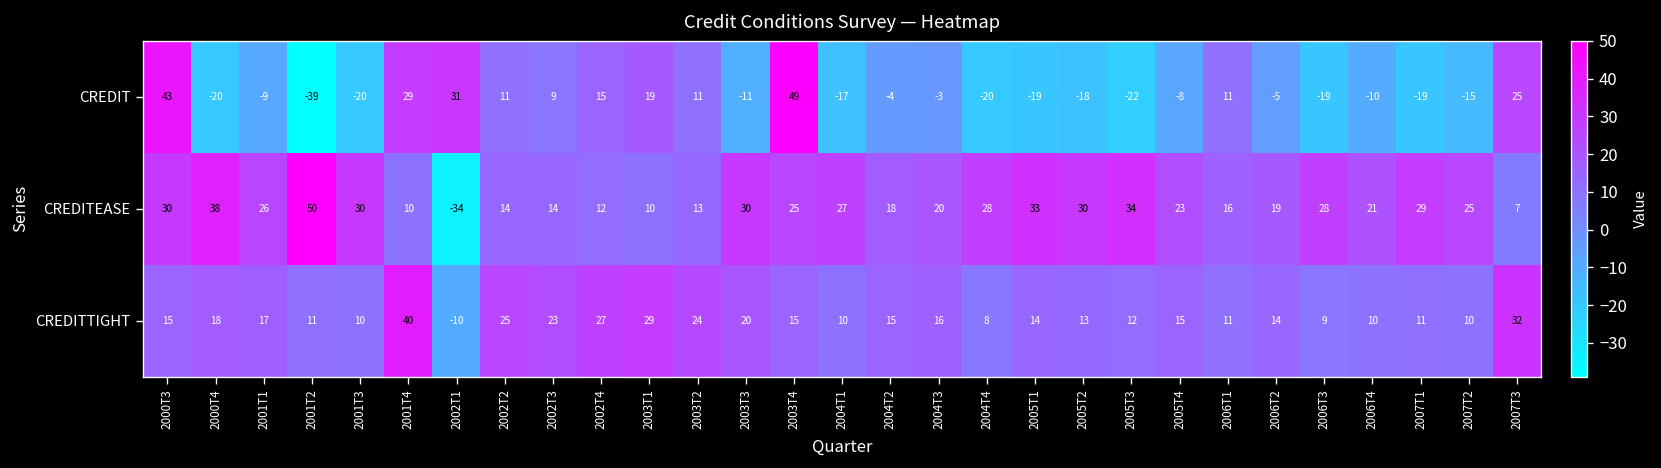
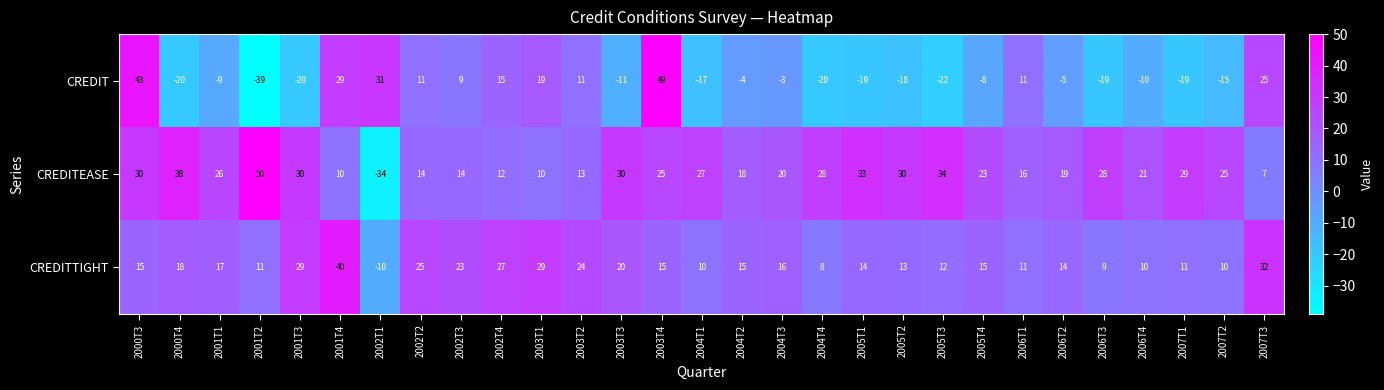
CREDITTIGHT, 2001T3: 10 -> 29
